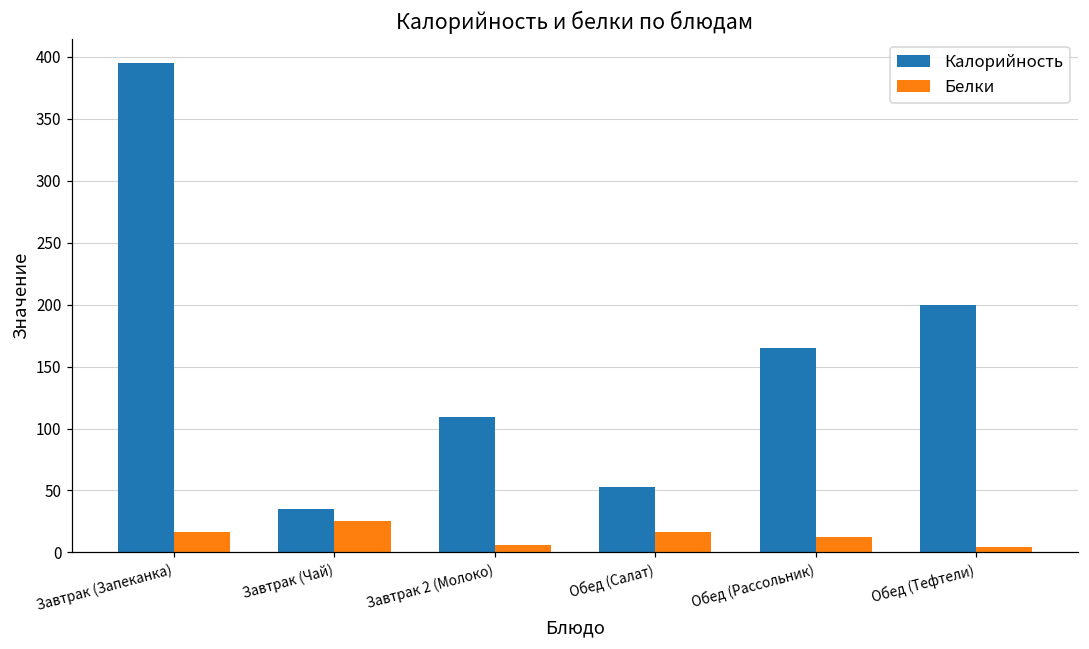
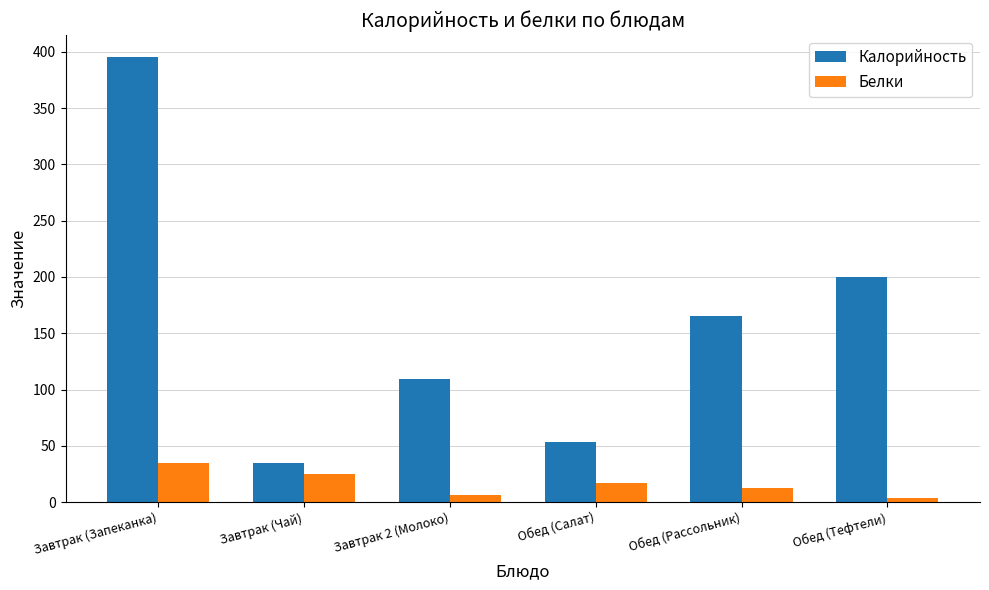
Белки, Завтрак (Запеканка): 16 -> 35
